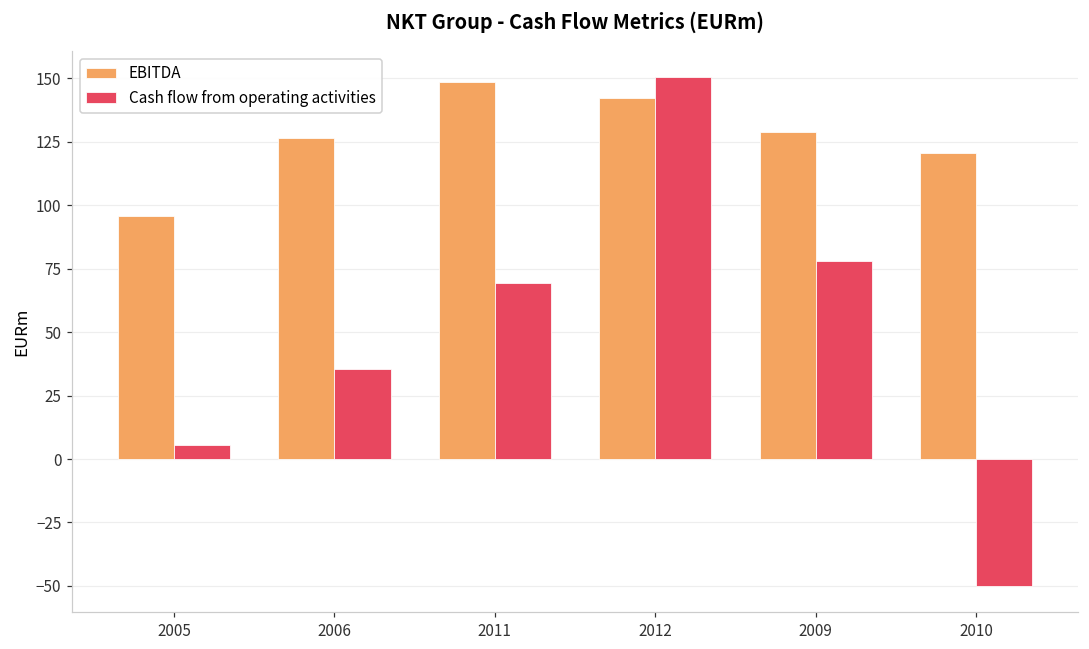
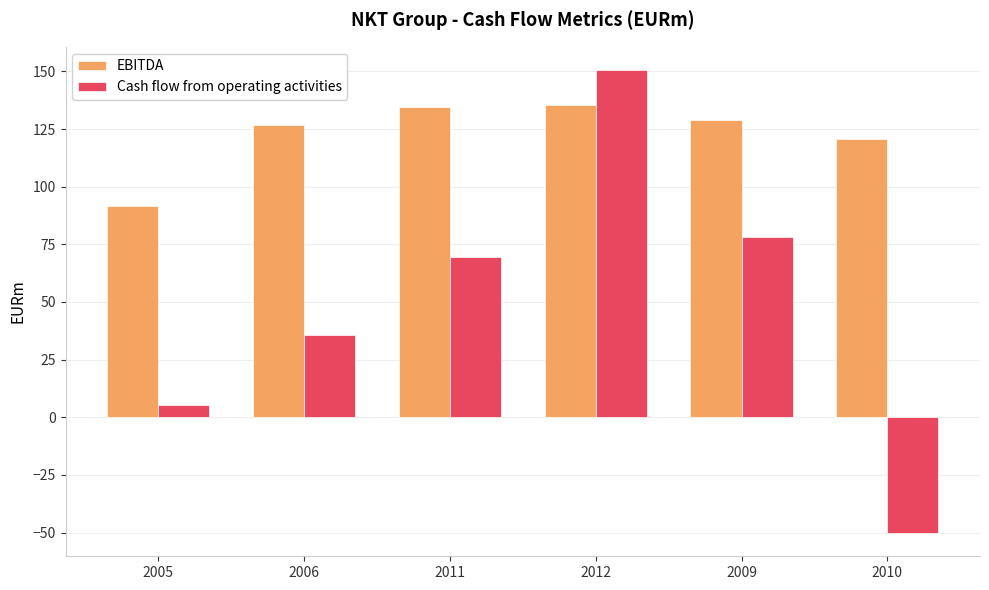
EBITDA, 2005: 96 -> 92
EBITDA, 2011: 149 -> 135
EBITDA, 2012: 142 -> 135
